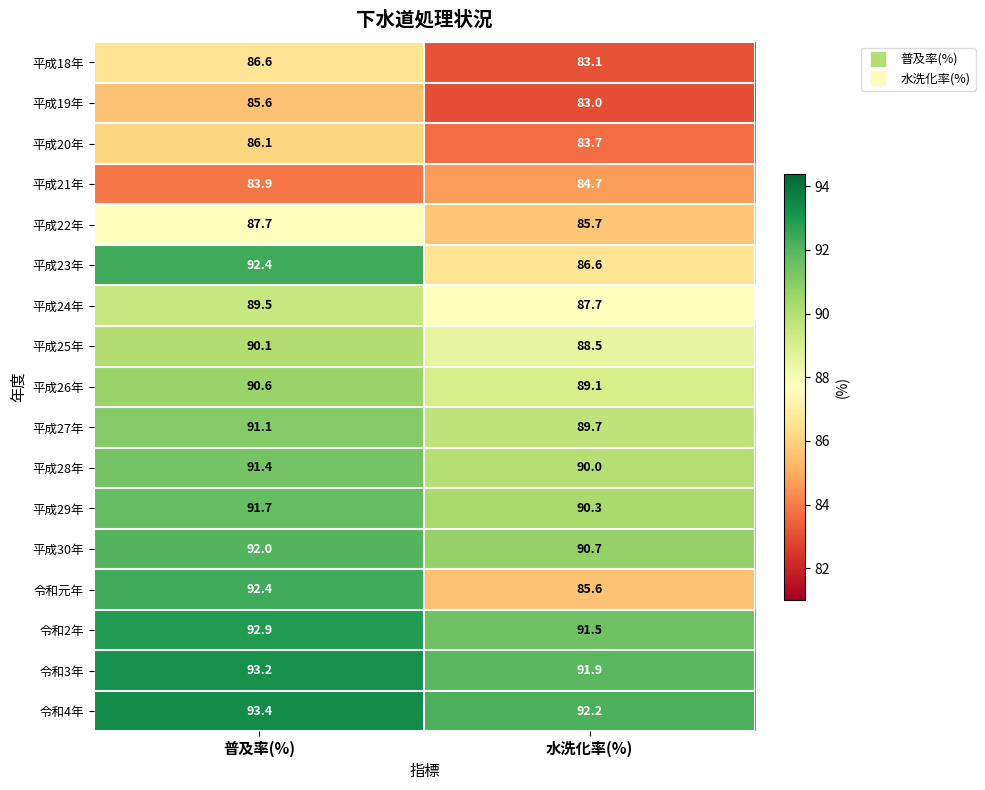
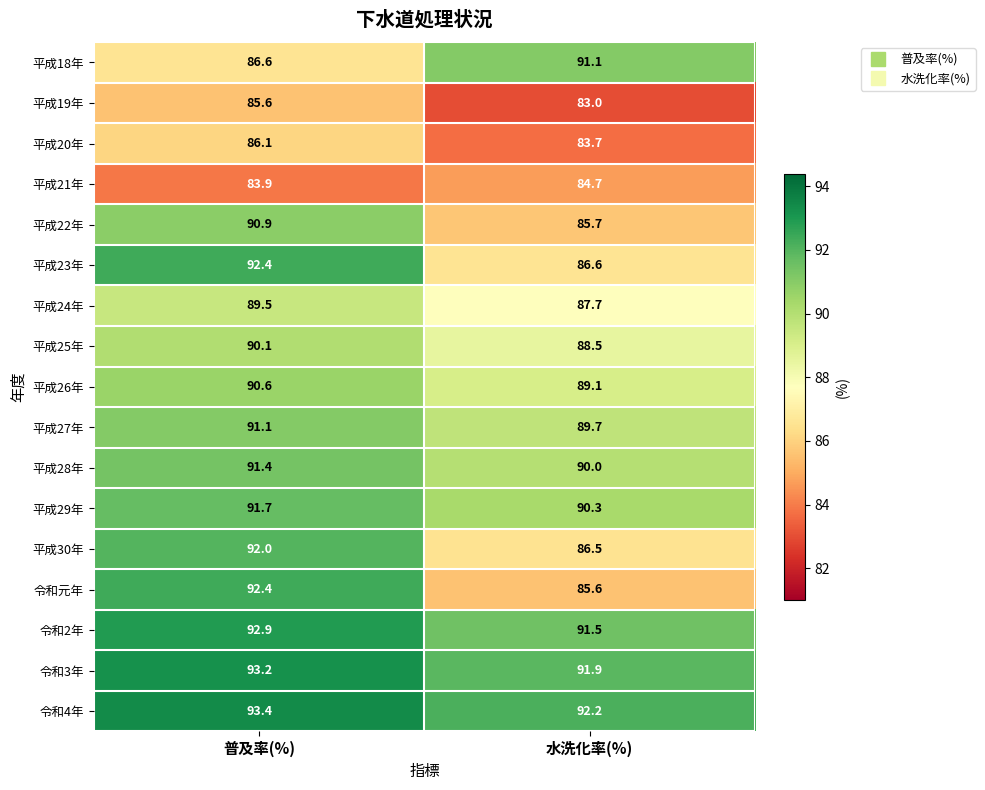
平成18年, 水洗化率(%): 83.1 -> 91.1
平成22年, 普及率(%): 87.7 -> 90.9
平成30年, 水洗化率(%): 90.7 -> 86.5
